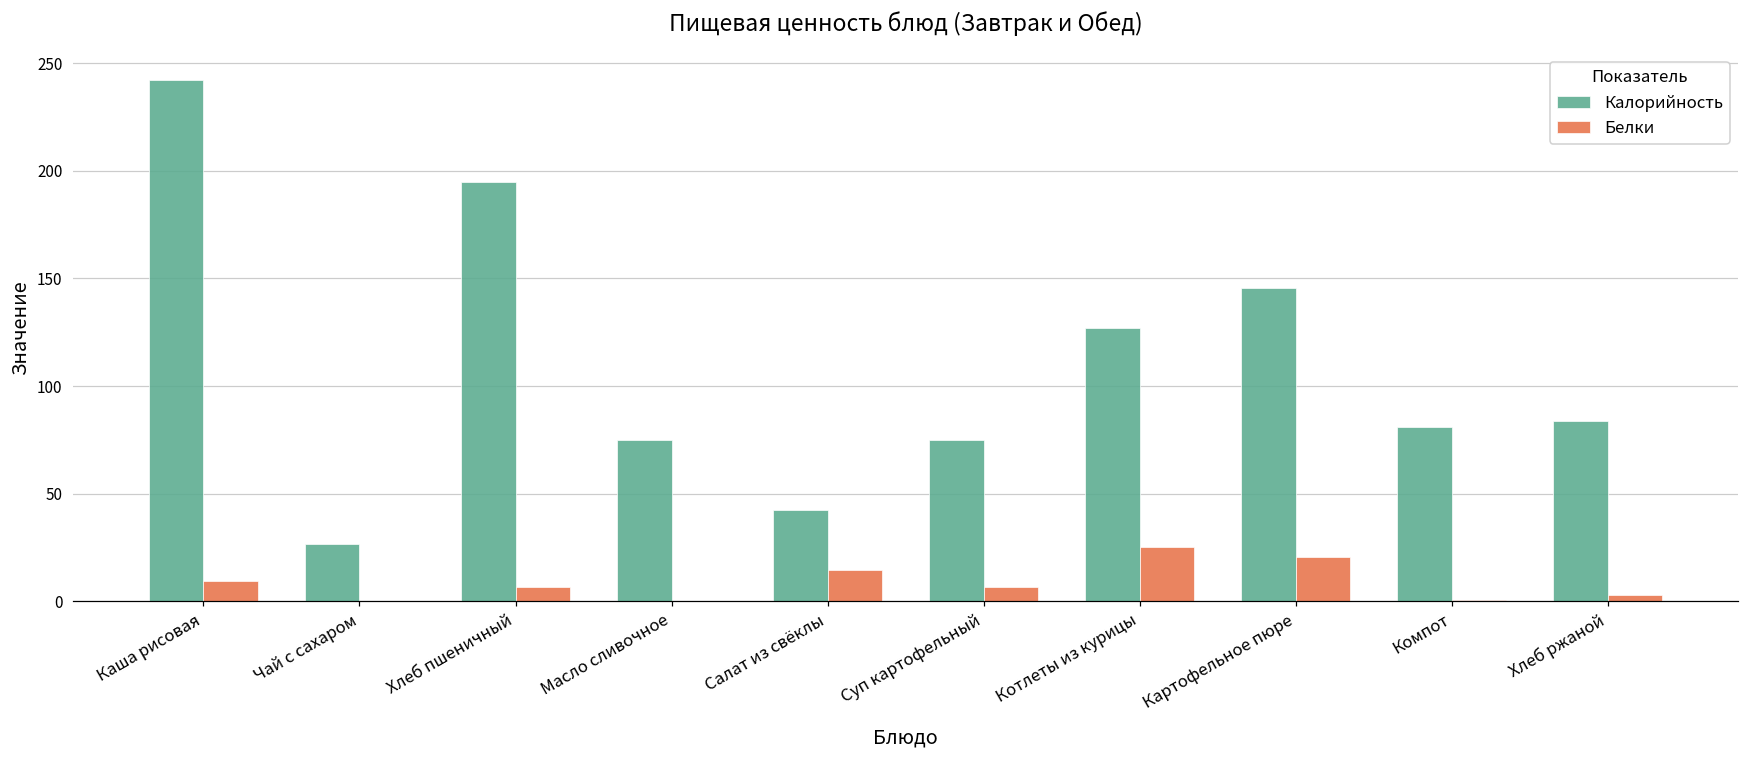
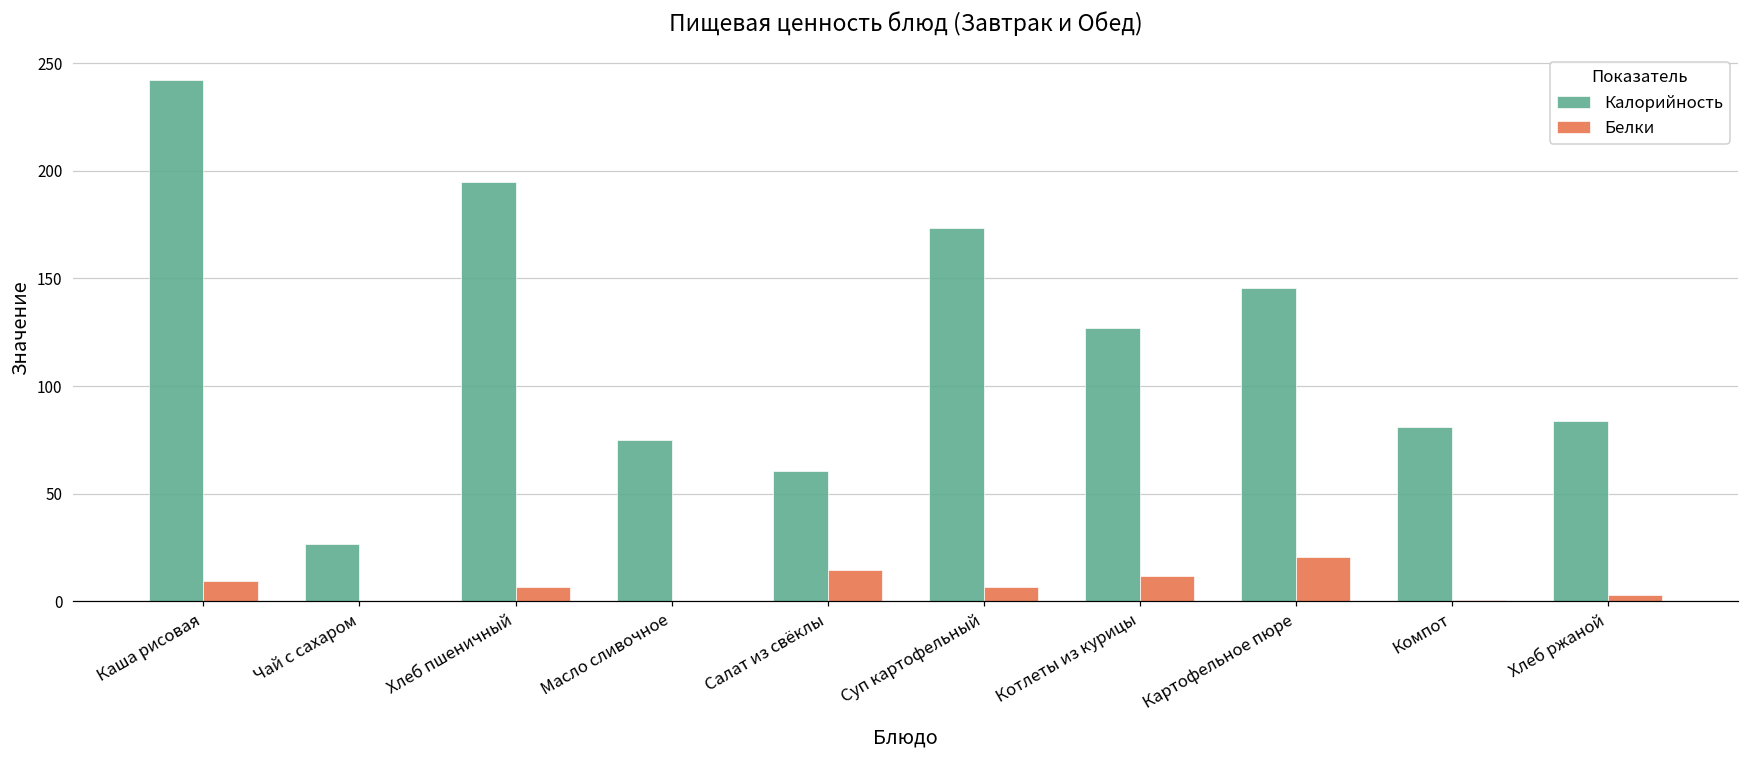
Калорийность, Салат из свёклы: 43 -> 61
Калорийность, Суп картофельный: 75 -> 174
Белки, Котлеты из курицы: 25 -> 12
